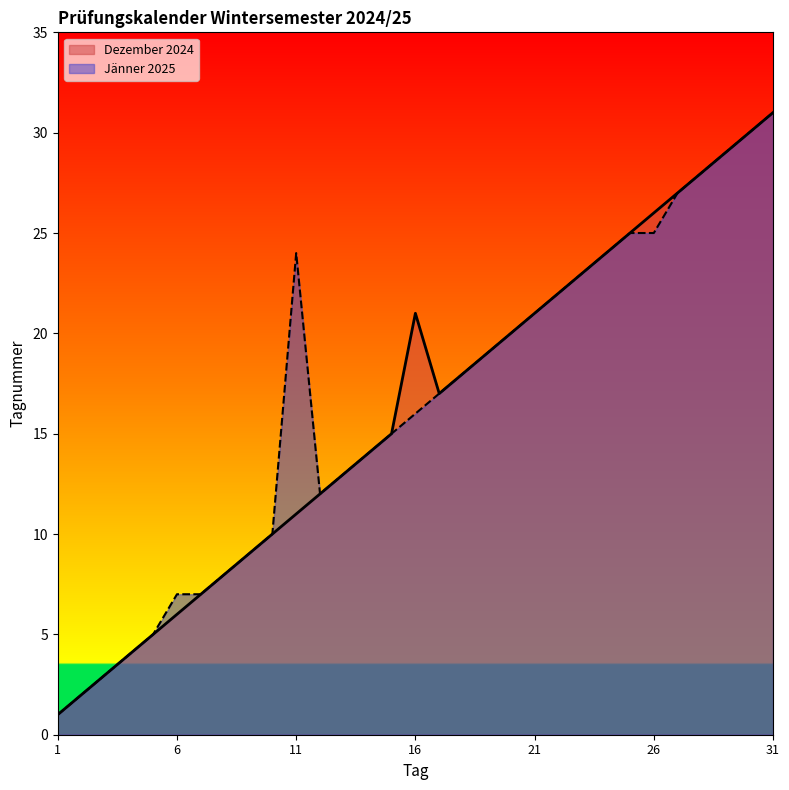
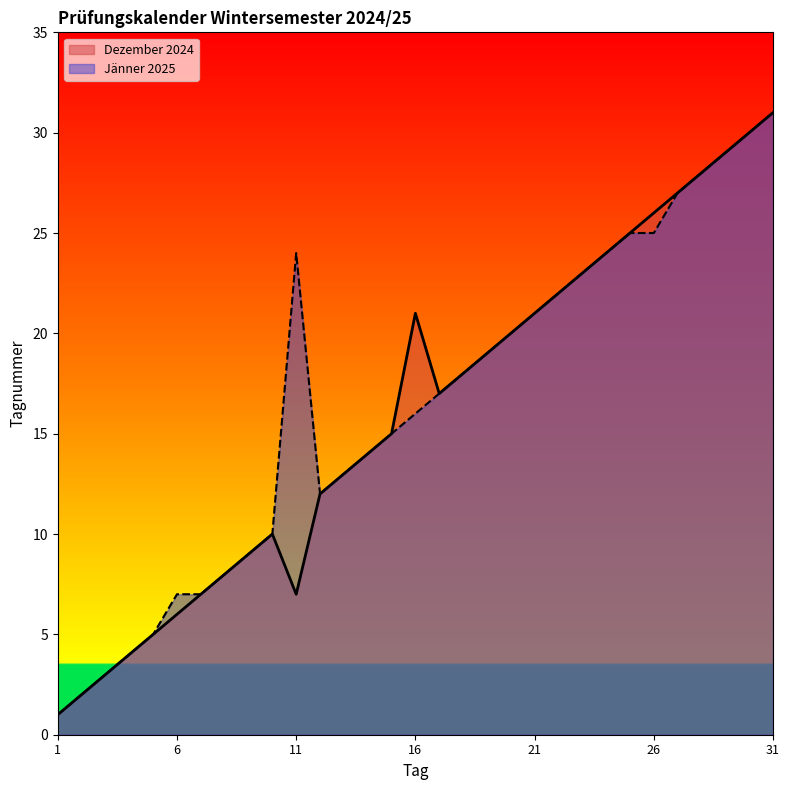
Dezember 2024, 11: 11 -> 7
